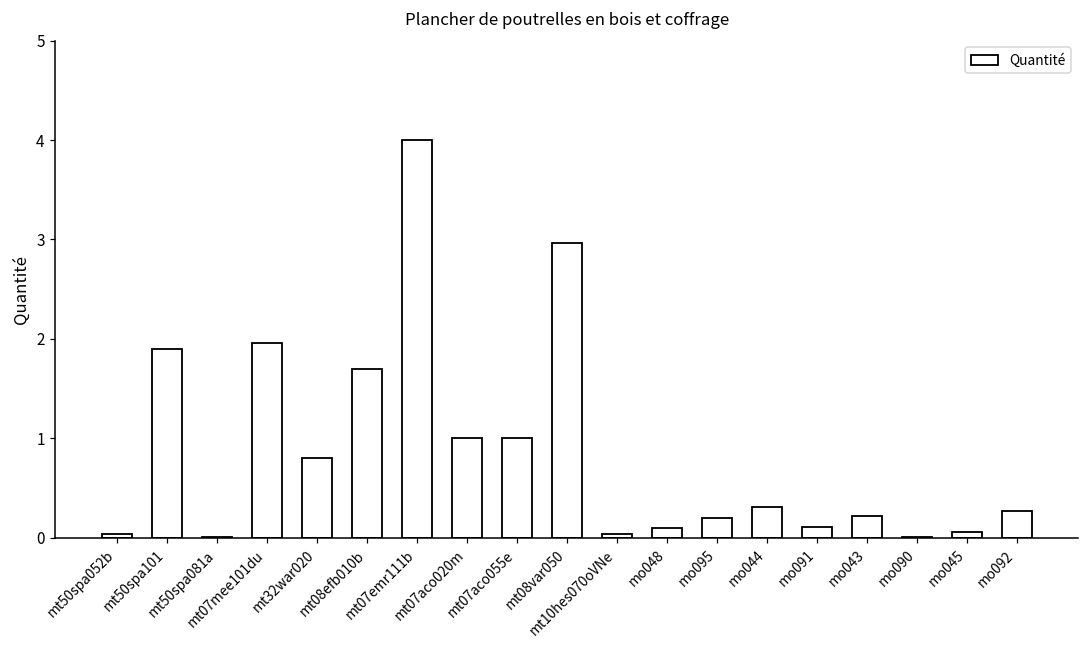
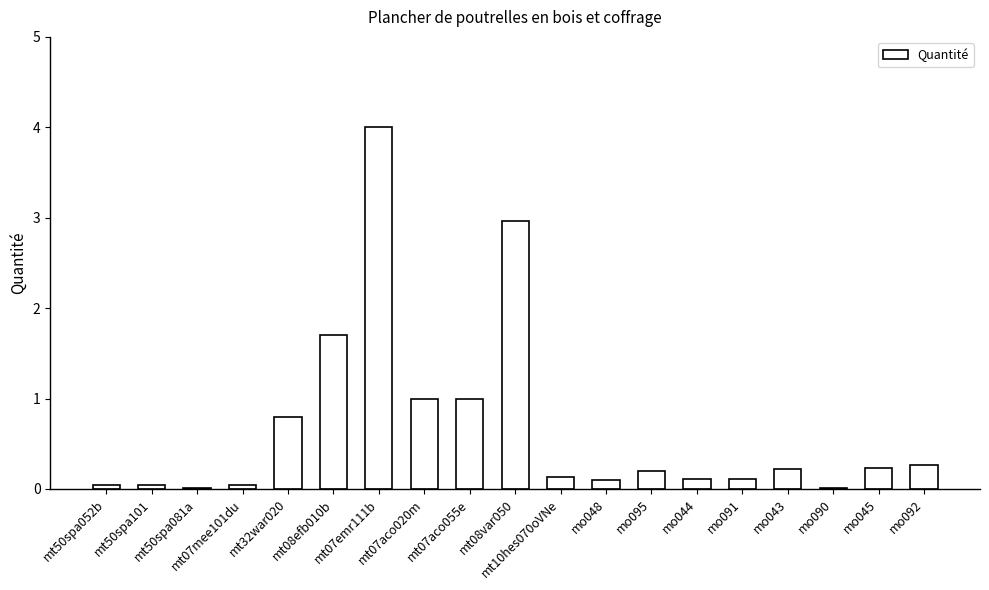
mt50spa101: 1.9 -> 0.0
mt07mee101du: 2.0 -> 0.0
mt10hes070oVNe: 0.0 -> 0.1
mo044: 0.3 -> 0.1
mo045: 0.1 -> 0.2
